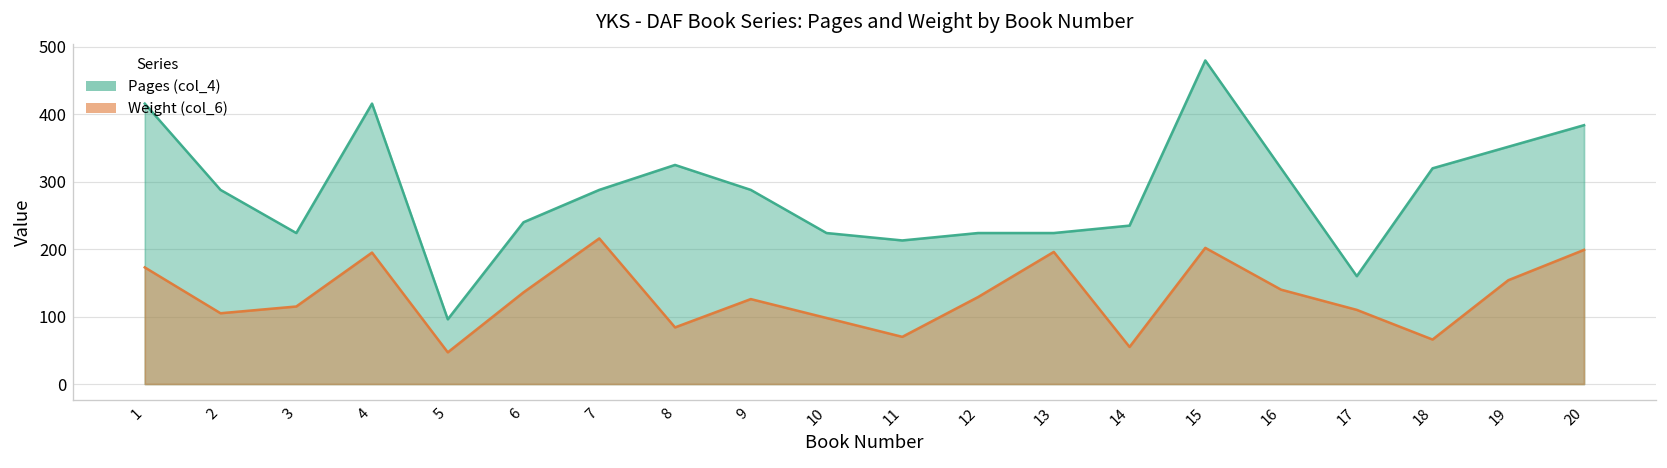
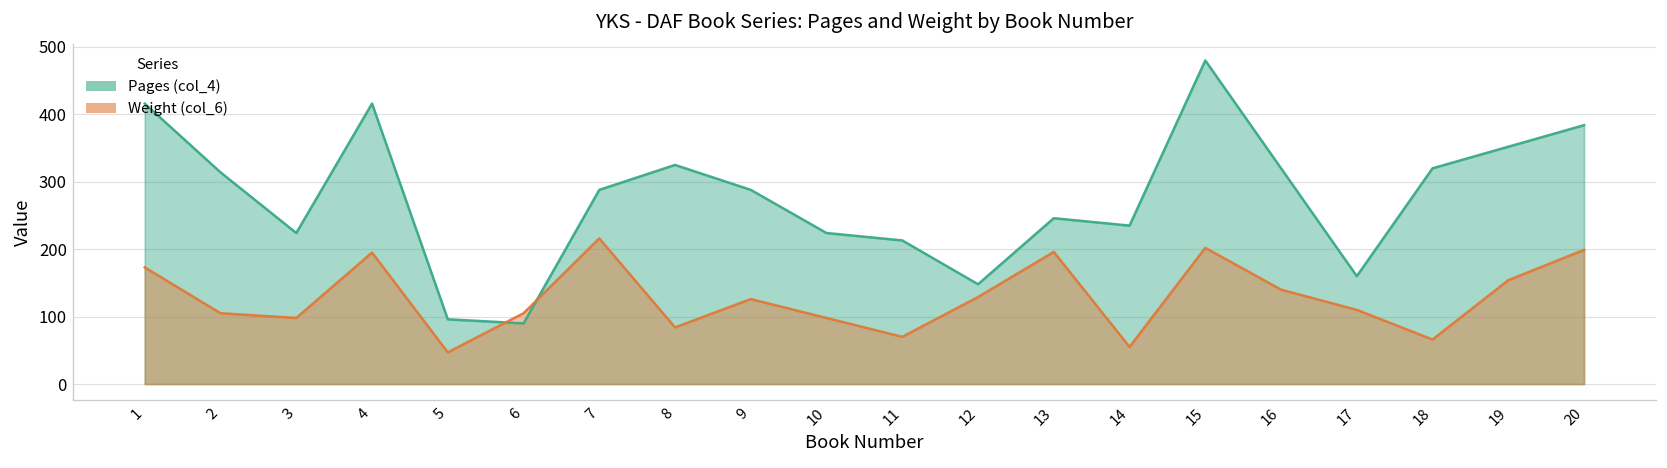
Pages (col_4), 2: 290 -> 310
Weight (col_6), 3: 120 -> 100
Pages (col_4), 6: 240 -> 90
Weight (col_6), 6: 140 -> 110
Pages (col_4), 12: 220 -> 150
Pages (col_4), 13: 220 -> 250
